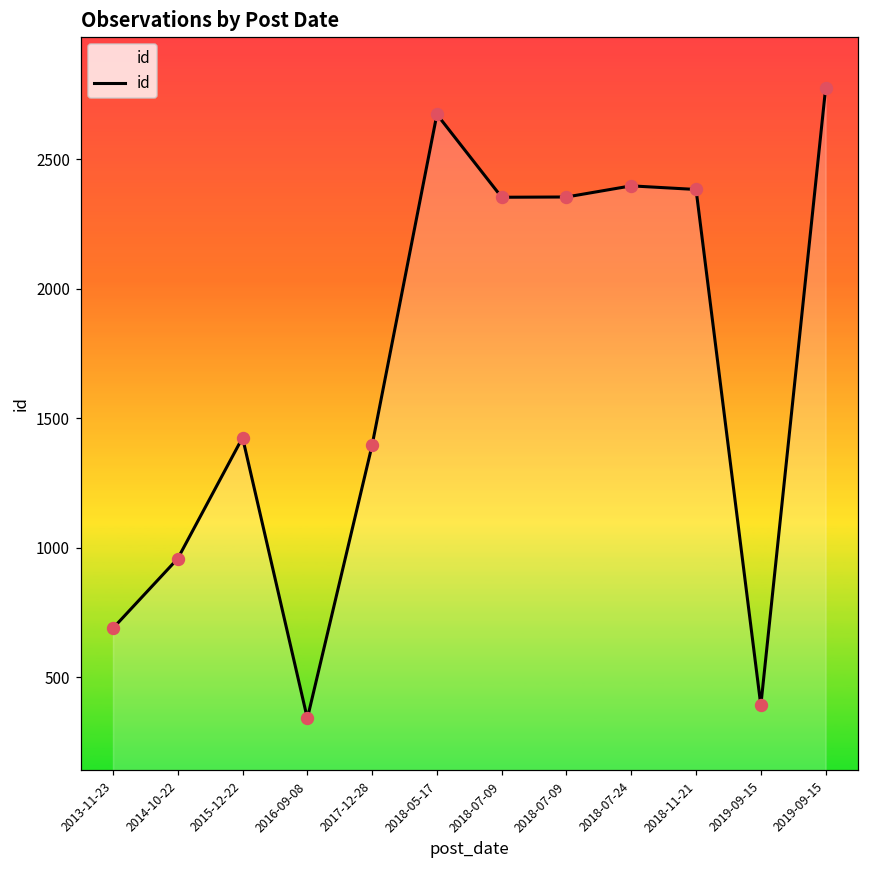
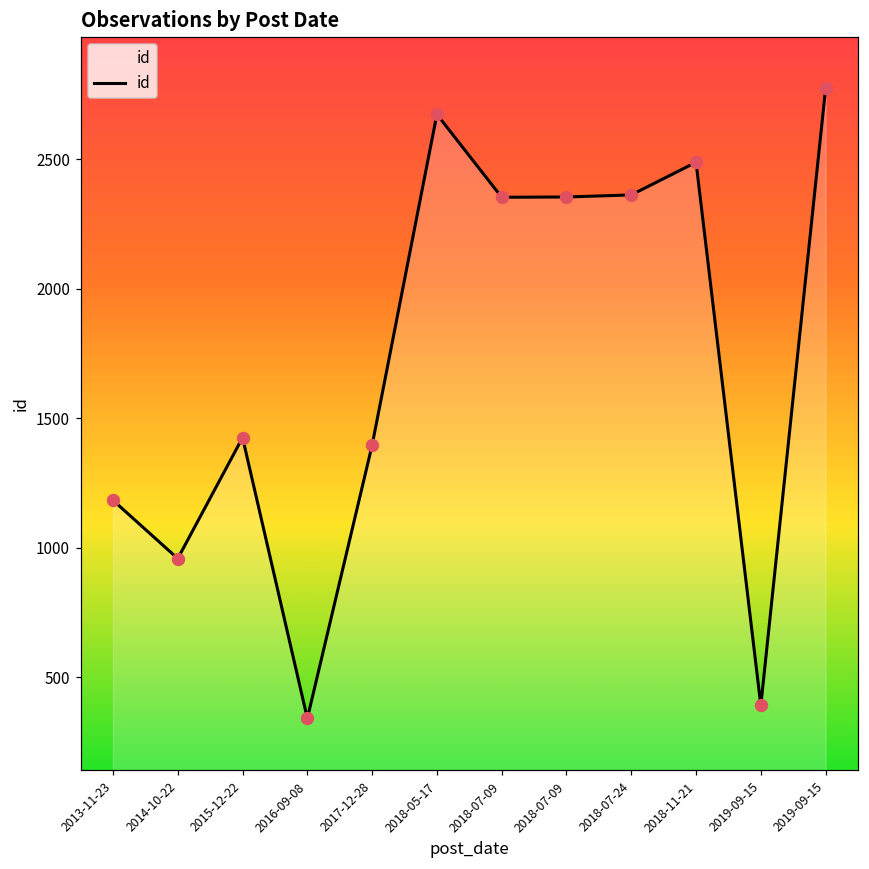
2013-11-23: 690 -> 1180
2018-07-24: 2400 -> 2360
2018-11-21: 2380 -> 2490
